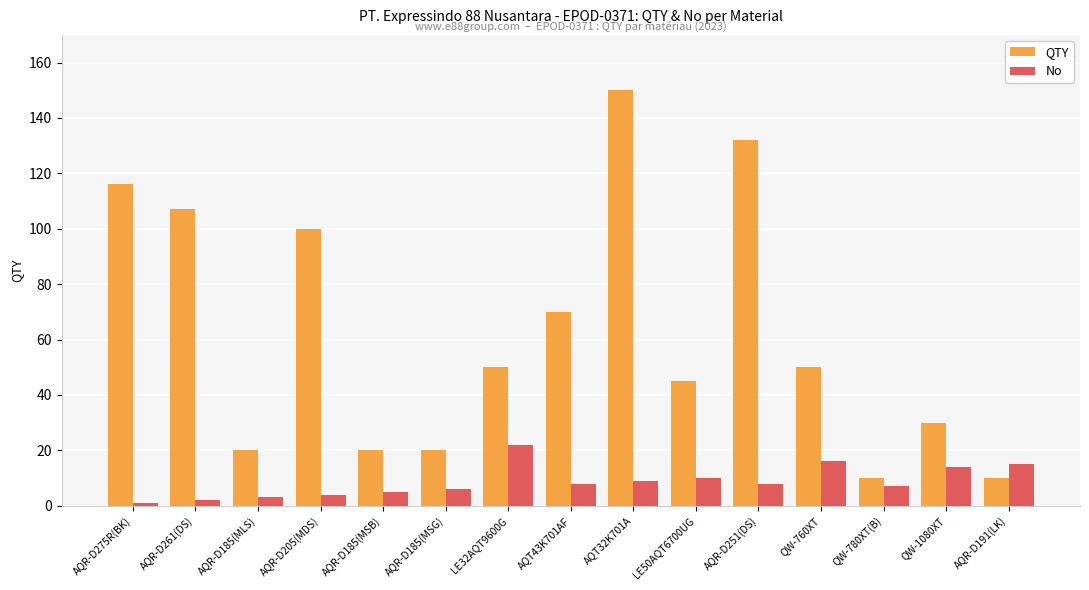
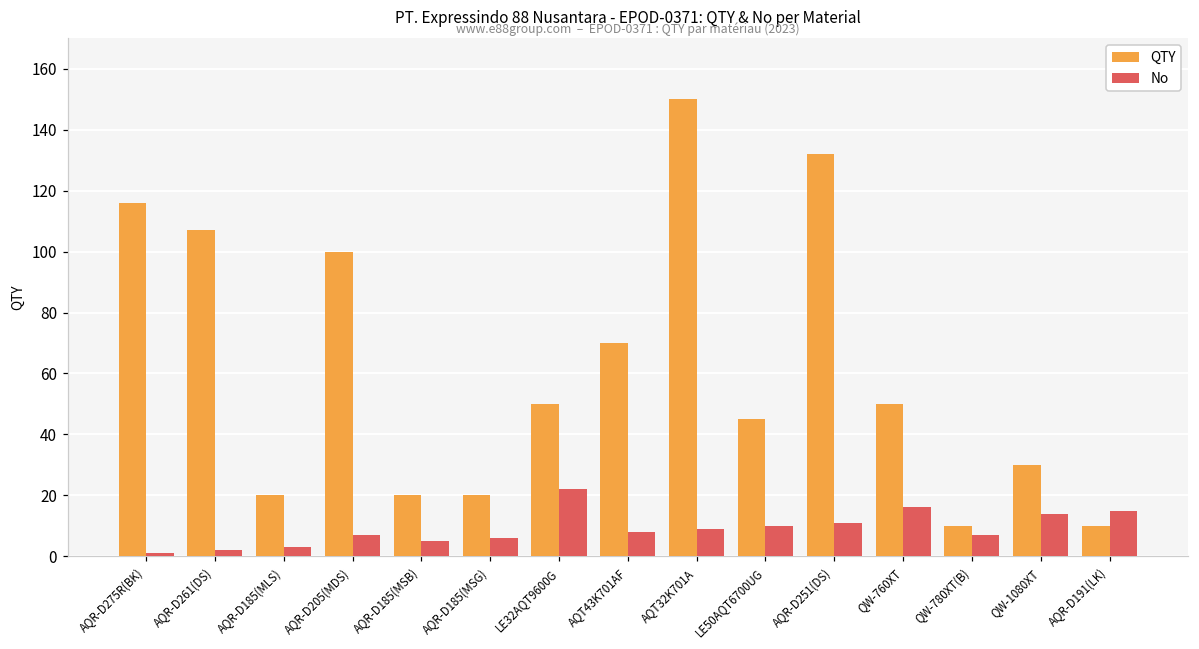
No, AQR-D205(MDS): 4 -> 7
No, AQR-D251(DS): 8 -> 11
